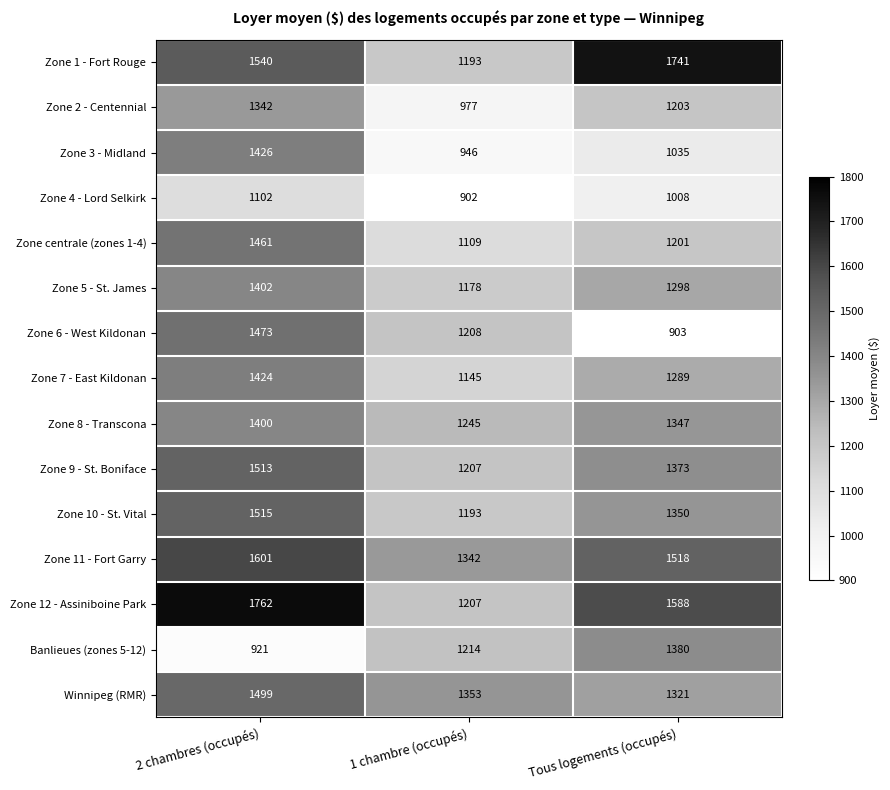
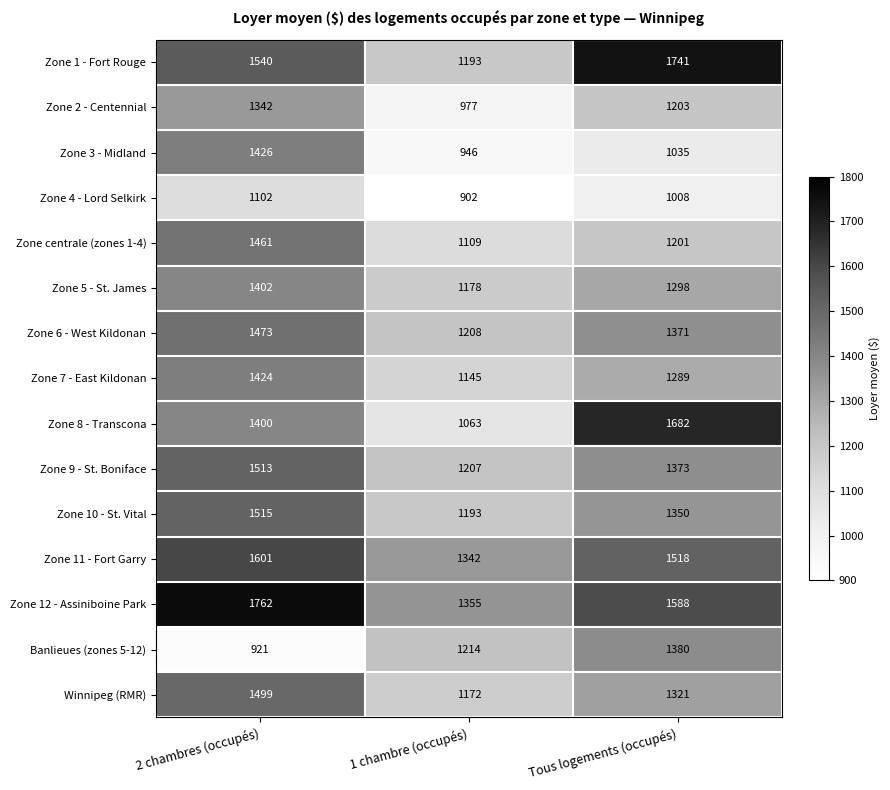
Zone 6 - West Kildonan, Tous logements (occupés): 903 -> 1371
Zone 8 - Transcona, 1 chambre (occupés): 1245 -> 1063
Zone 8 - Transcona, Tous logements (occupés): 1347 -> 1682
Zone 12 - Assiniboine Park, 1 chambre (occupés): 1207 -> 1355
Winnipeg (RMR), 1 chambre (occupés): 1353 -> 1172
